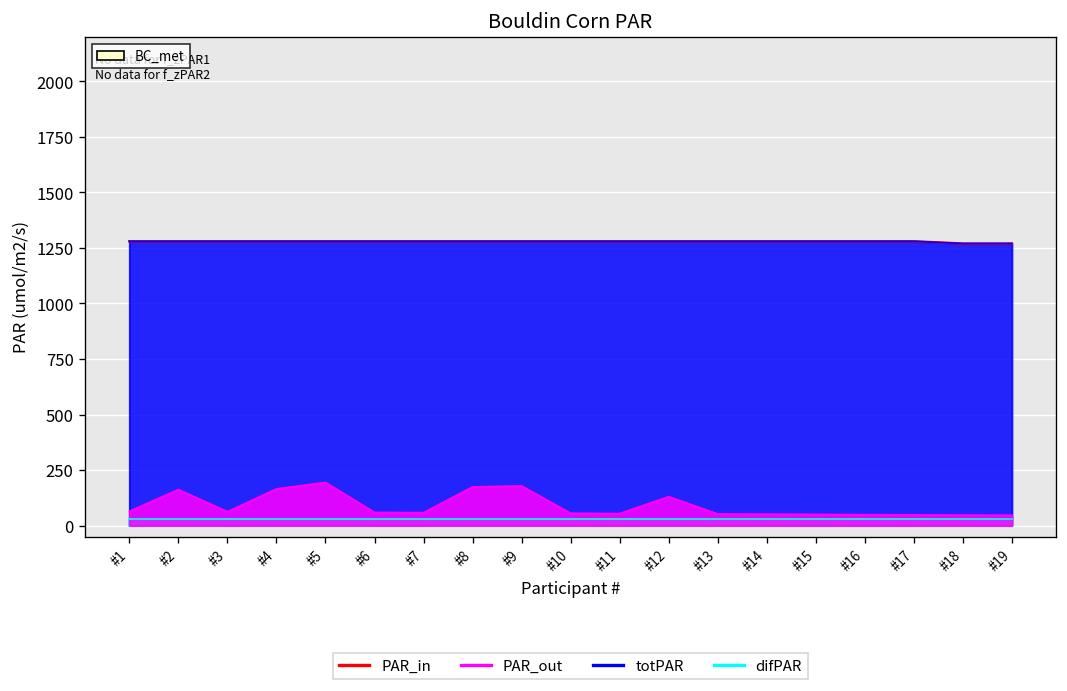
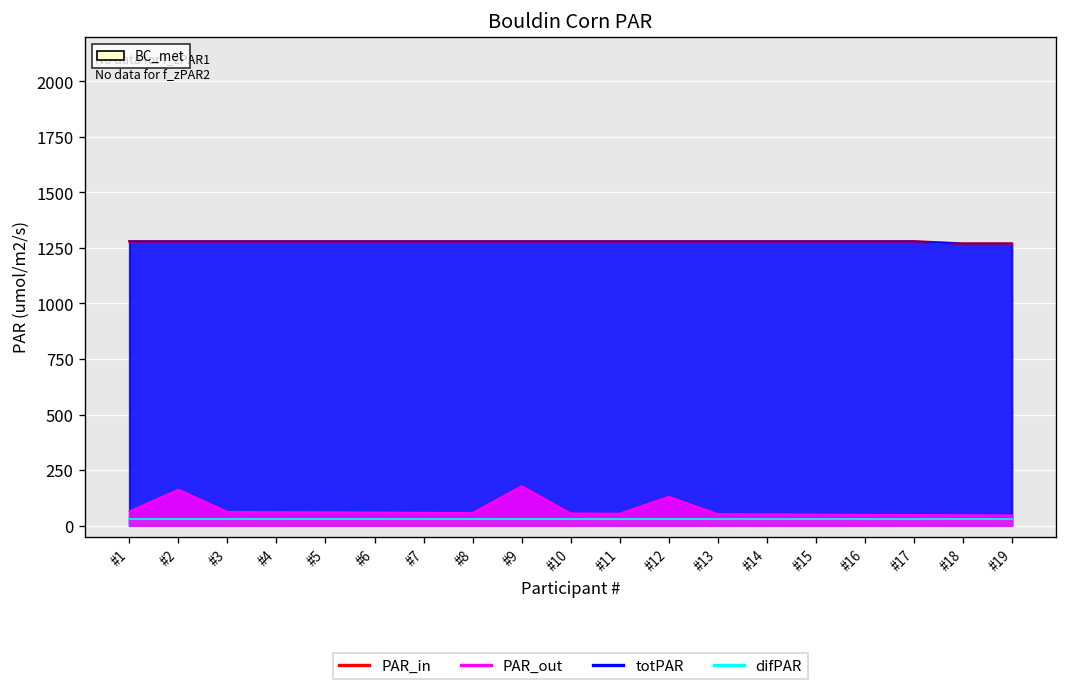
PAR_out, #4: 170 -> 60
PAR_out, #5: 190 -> 60
PAR_out, #8: 170 -> 60
